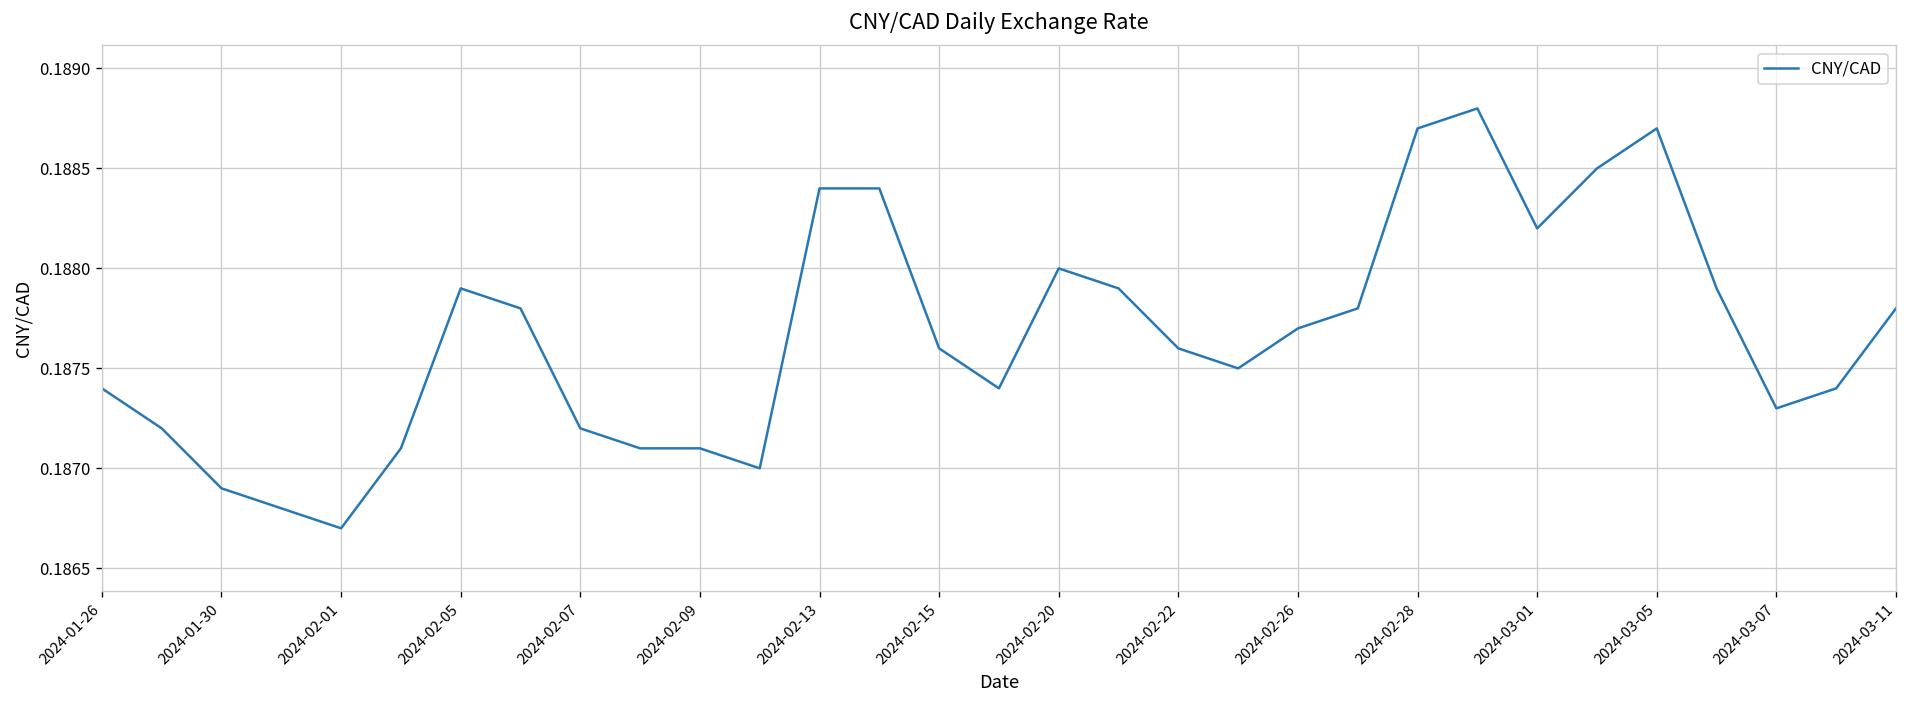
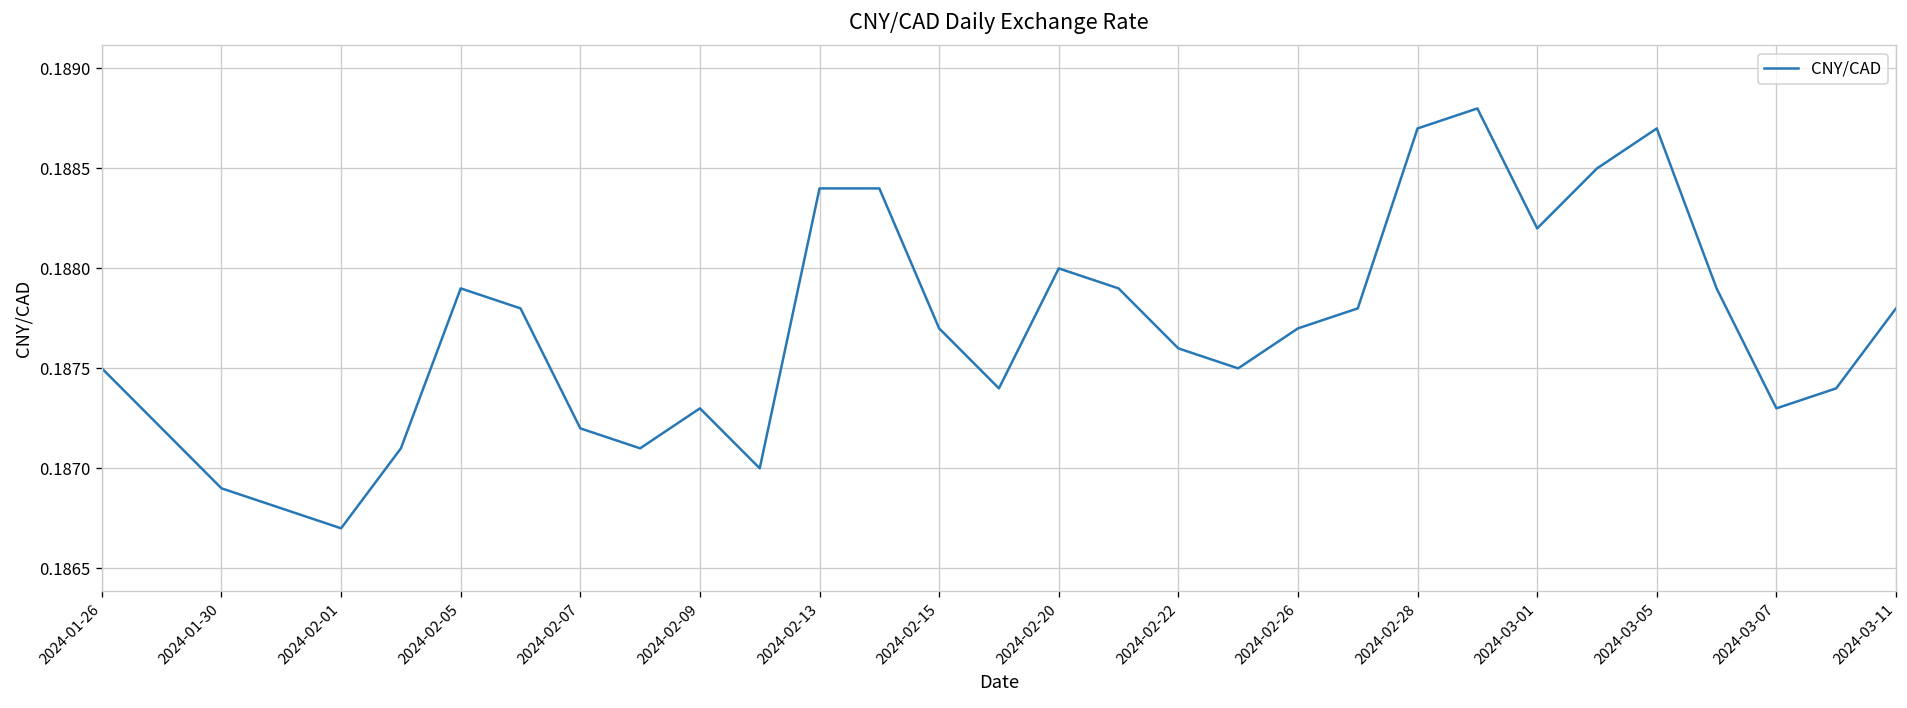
2024-01-26: 0.1874 -> 0.1875
2024-02-09: 0.1871 -> 0.1873
2024-02-15: 0.1876 -> 0.1877
